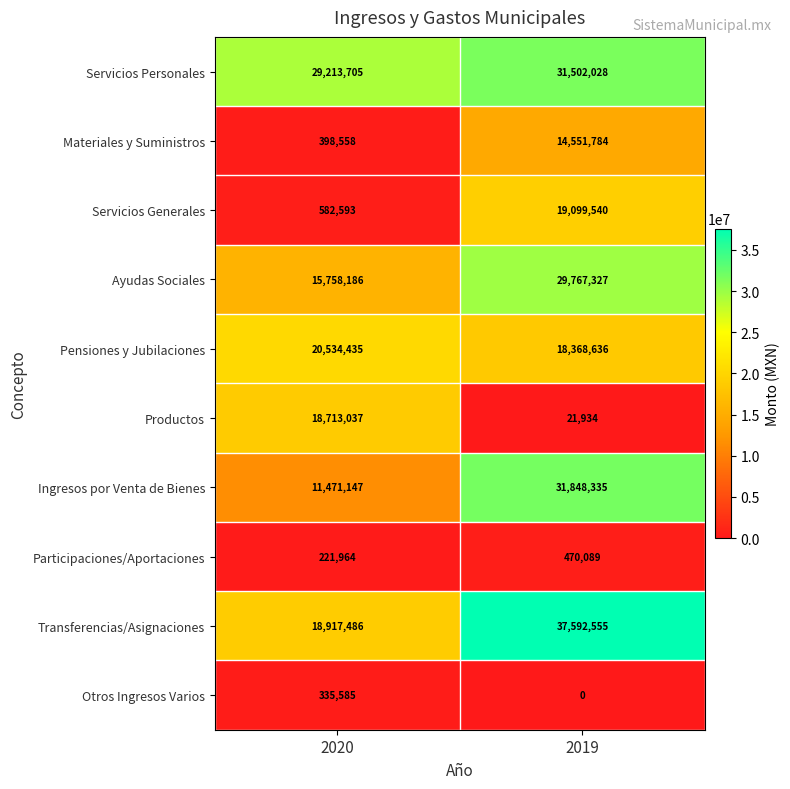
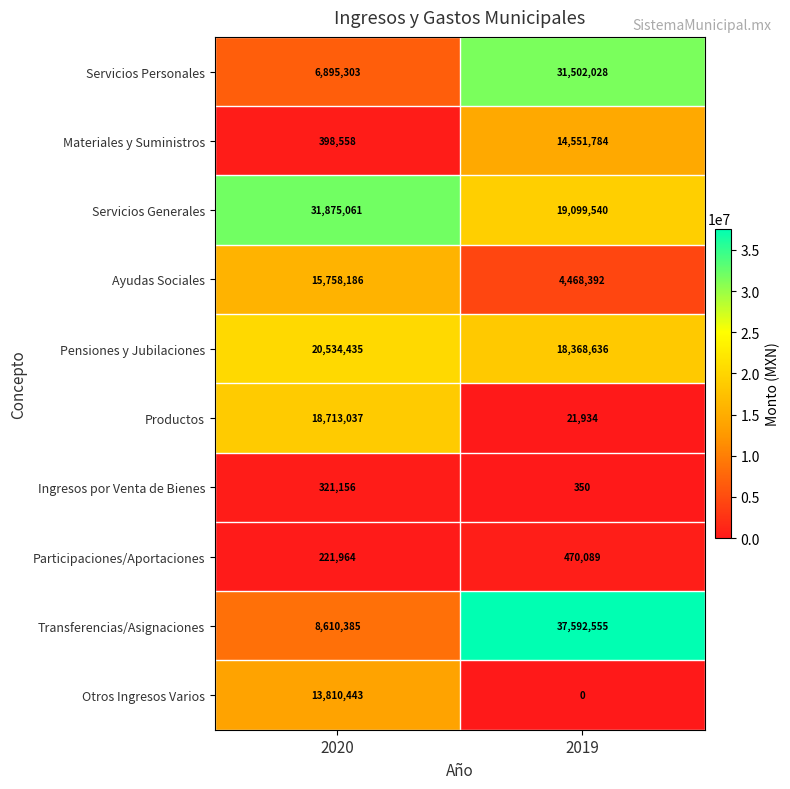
Servicios Personales, 2020: 29,213,705 -> 6,895,303
Servicios Generales, 2020: 582,593 -> 31,875,061
Ayudas Sociales, 2019: 29,767,327 -> 4,468,392
Ingresos por Venta de Bienes, 2020: 11,471,147 -> 321,156
Ingresos por Venta de Bienes, 2019: 31,848,335 -> 350
Transferencias/Asignaciones, 2020: 18,917,486 -> 8,610,385
Otros Ingresos Varios, 2020: 335,585 -> 13,810,443
